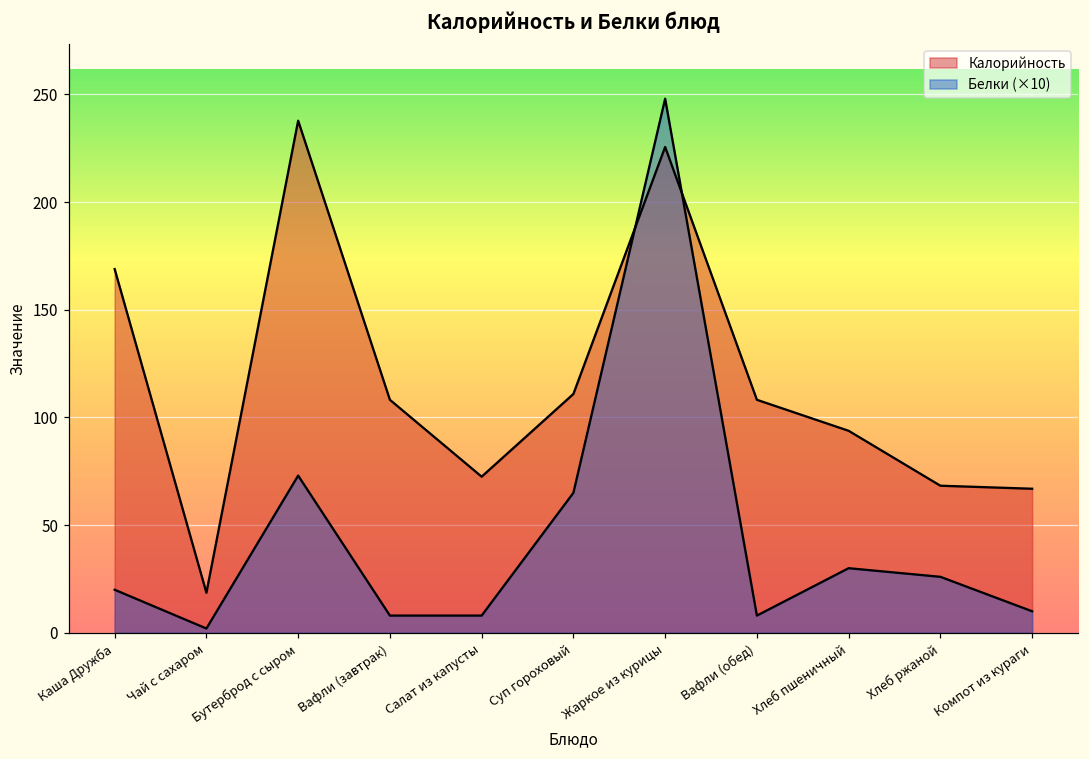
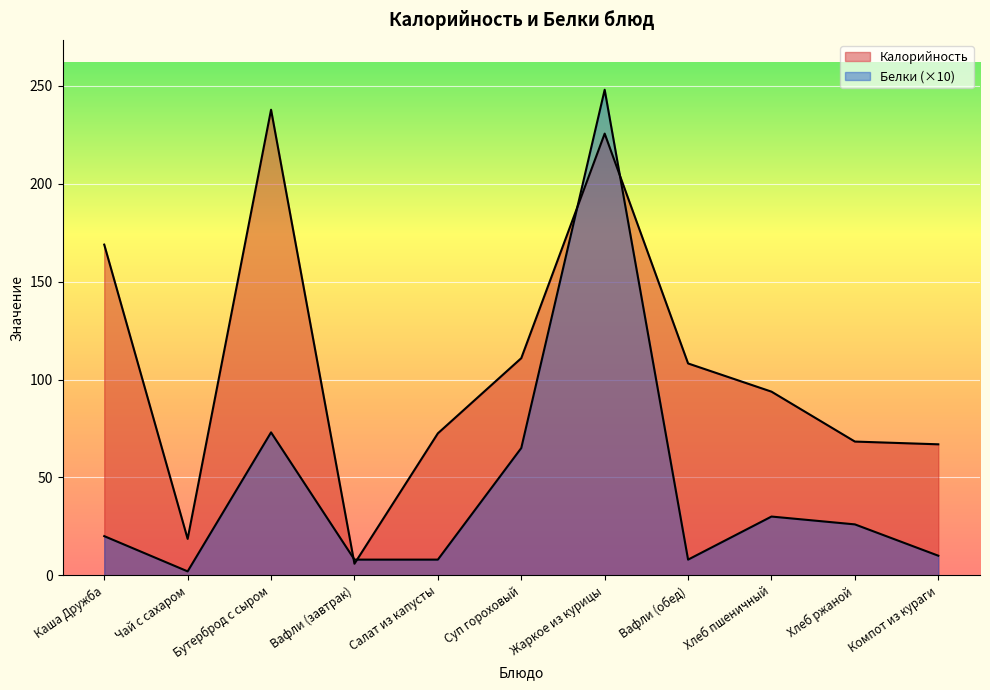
Калорийность, Вафли (завтрак): 108 -> 6
